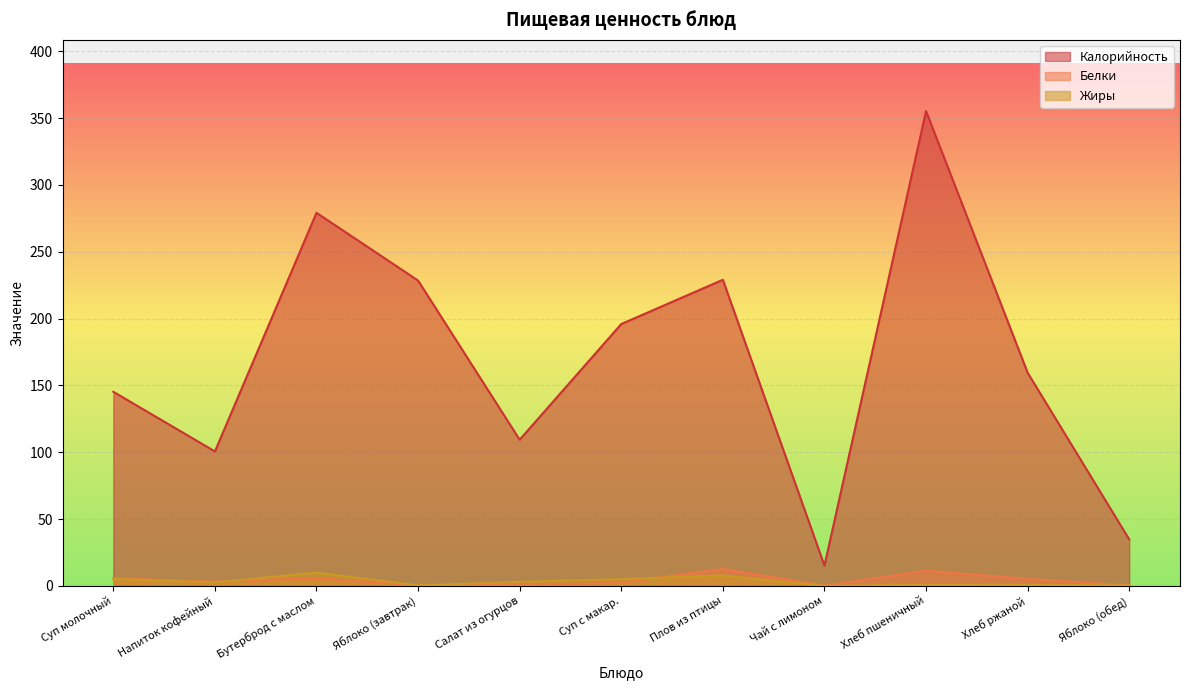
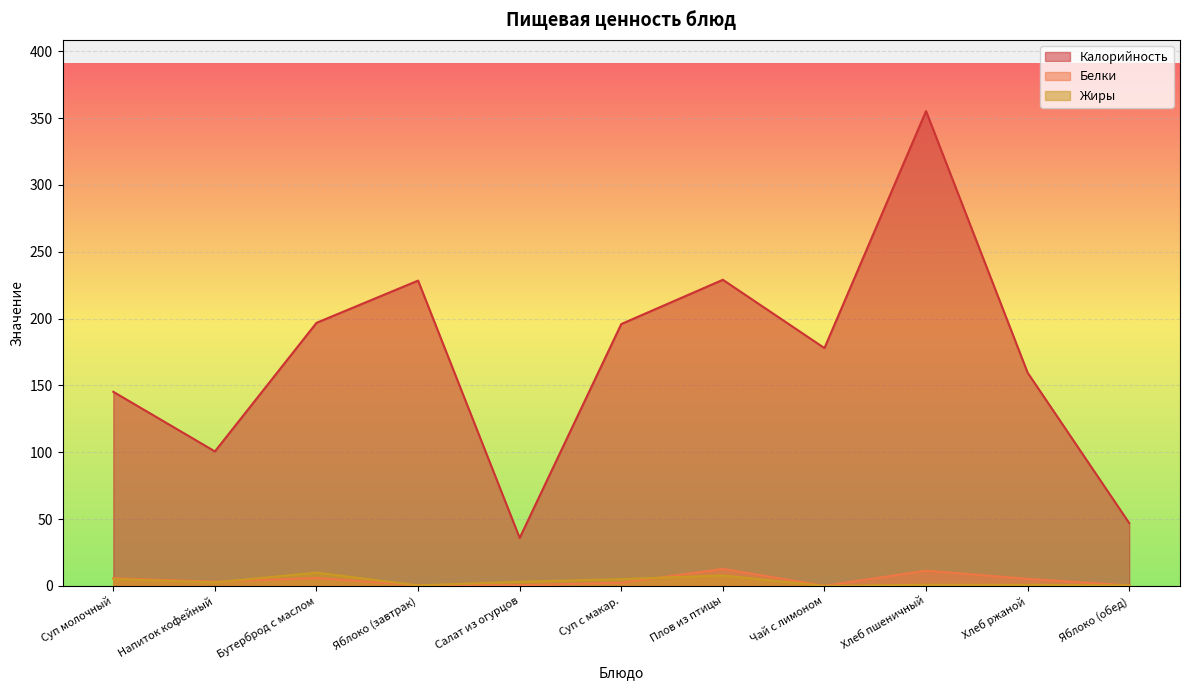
Калорийность, Бутерброд с маслом: 279 -> 197
Калорийность, Салат из огурцов: 109 -> 36
Калорийность, Чай с лимоном: 15 -> 178
Калорийность, Яблоко (обед): 35 -> 47
